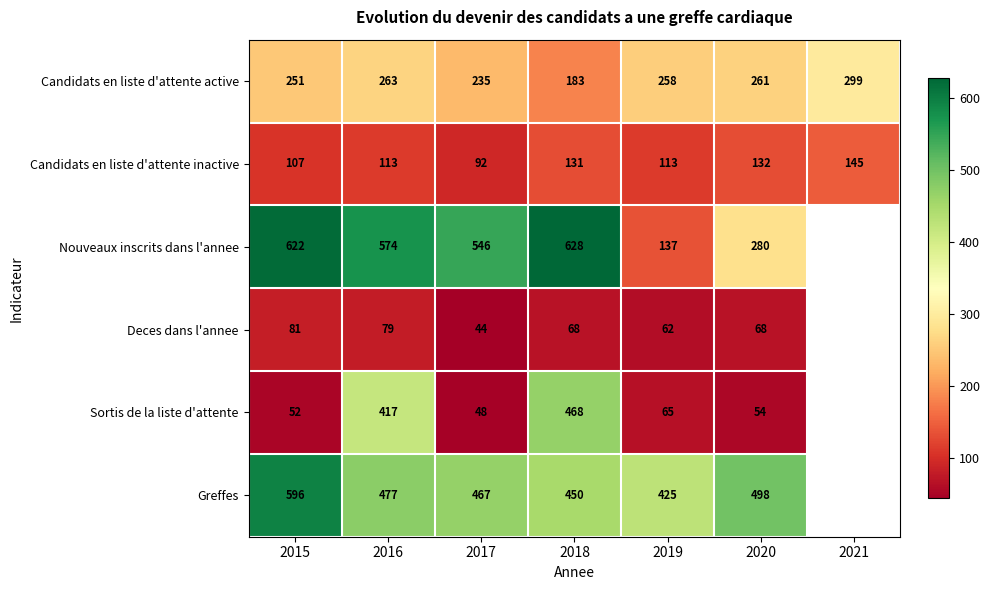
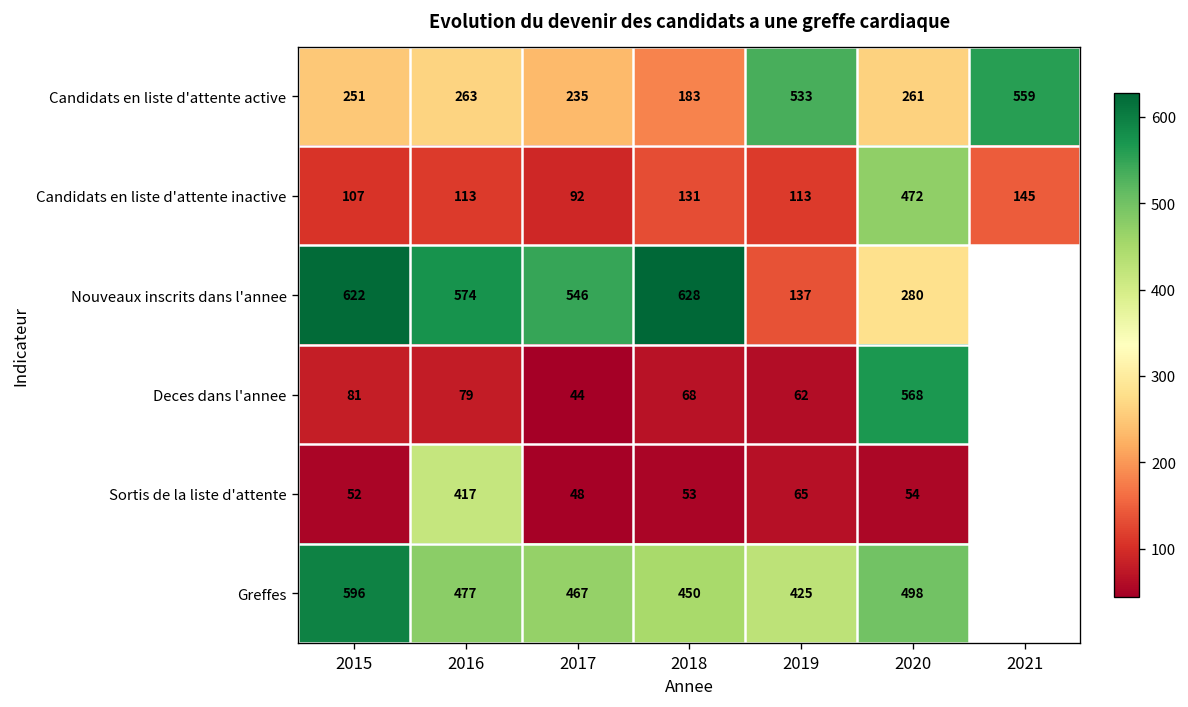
Candidats en liste d'attente active, 2019: 258 -> 533
Candidats en liste d'attente active, 2021: 299 -> 559
Candidats en liste d'attente inactive, 2020: 132 -> 472
Deces dans l'annee, 2020: 68 -> 568
Sortis de la liste d'attente, 2018: 468 -> 53
